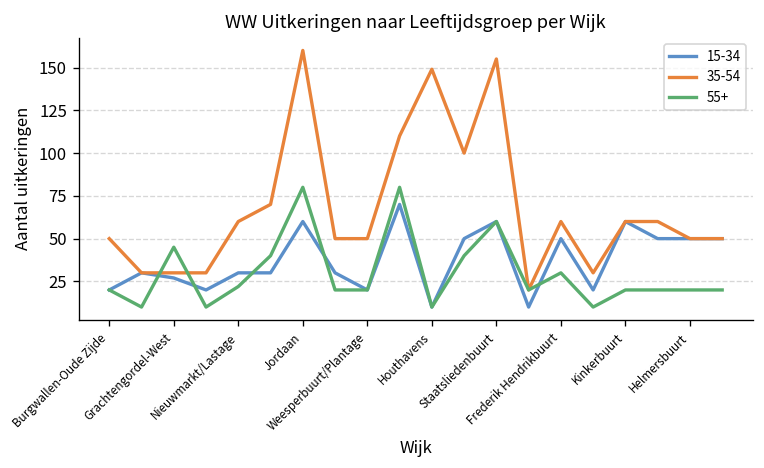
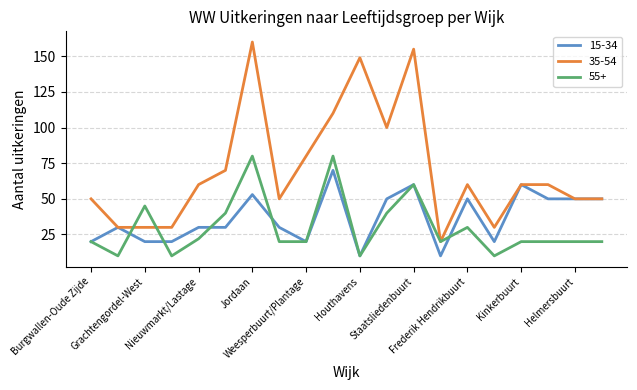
15-34, Grachtengordel-West: 27 -> 20
15-34, Jordaan: 60 -> 53
35-54, Weesperbuurt/Plantage: 50 -> 80
